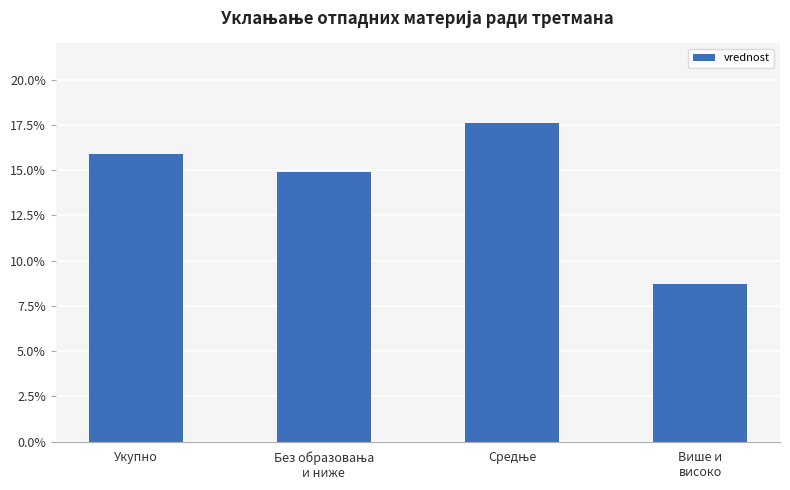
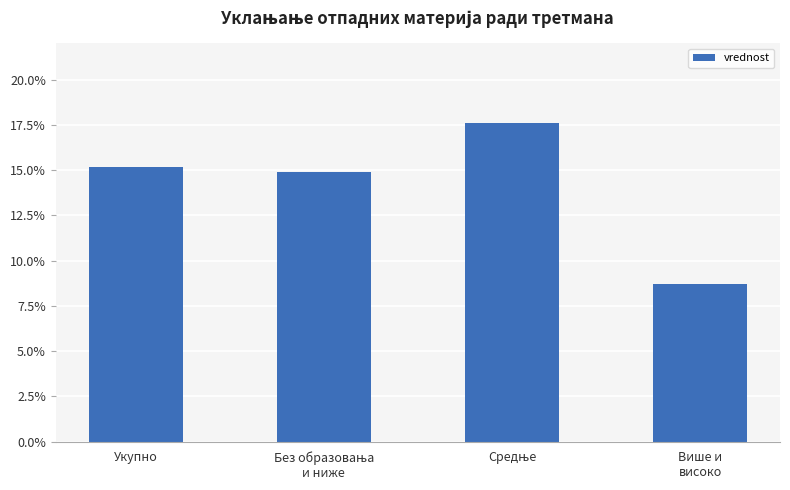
Укупно: 15.9% -> 15.2%
